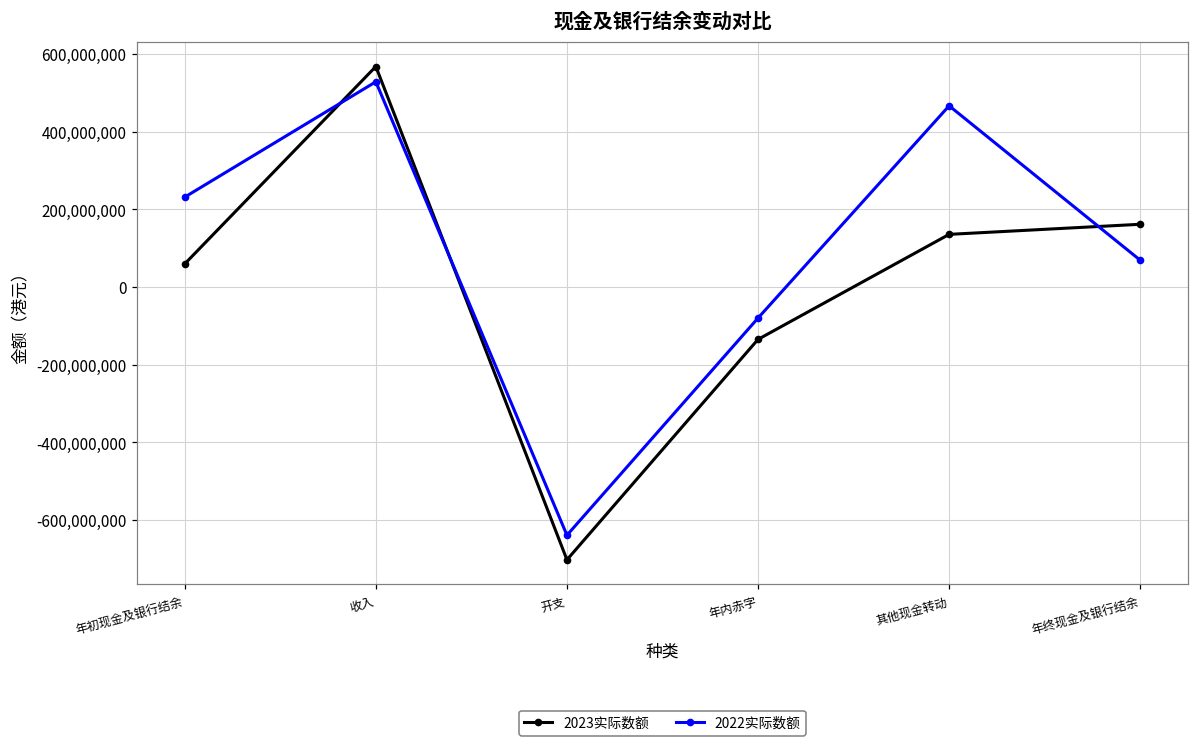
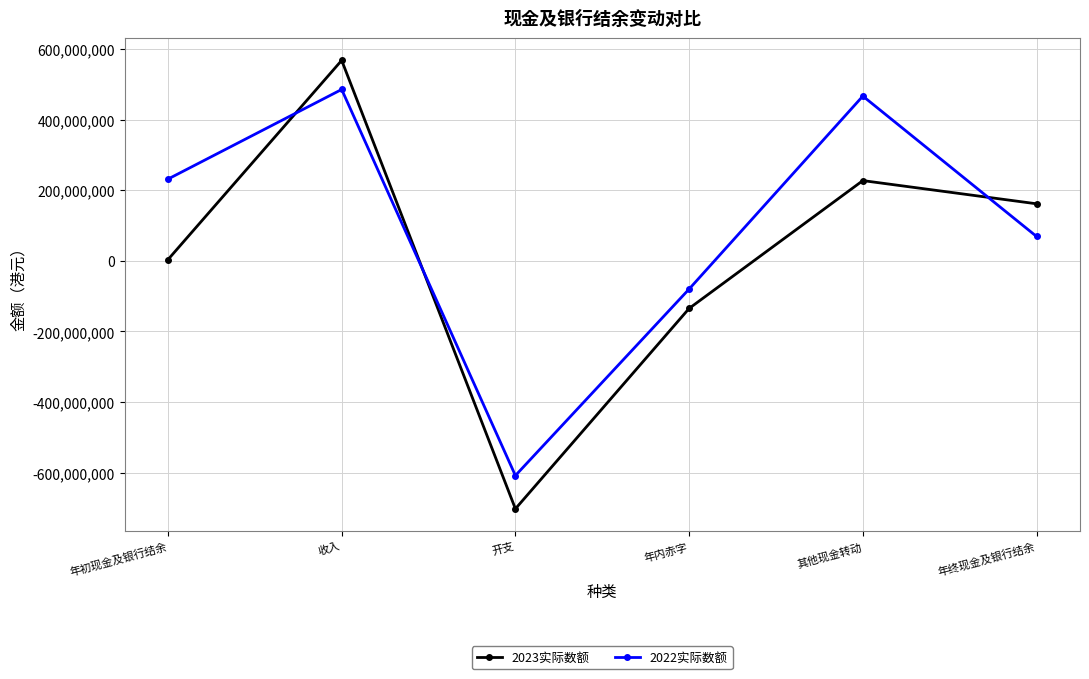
2023实际数额, 年初现金及银行结余: 60,000,000 -> 0
2022实际数额, 收入: 530,000,000 -> 490,000,000
2022实际数额, 开支: -640,000,000 -> -610,000,000
2023实际数额, 其他现金转动: 140,000,000 -> 230,000,000
